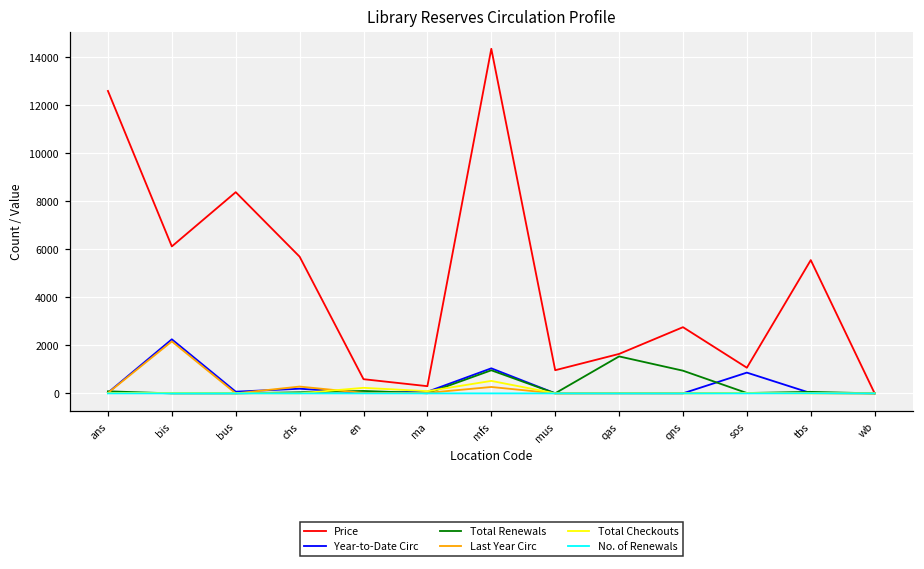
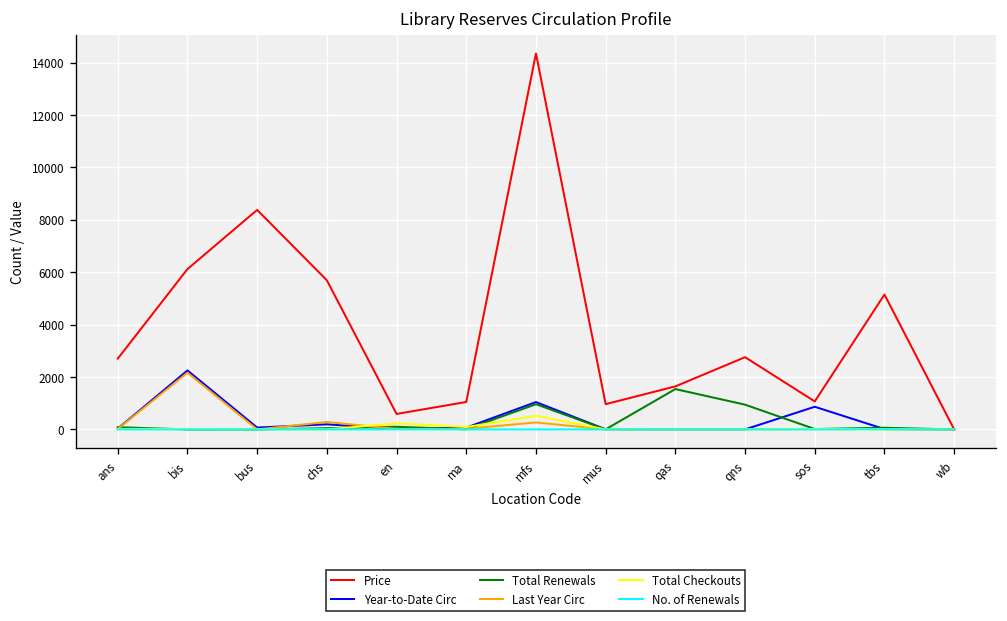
Price, ans: 12600 -> 2700
Price, ma: 300 -> 1000
Price, tbs: 5600 -> 5100
